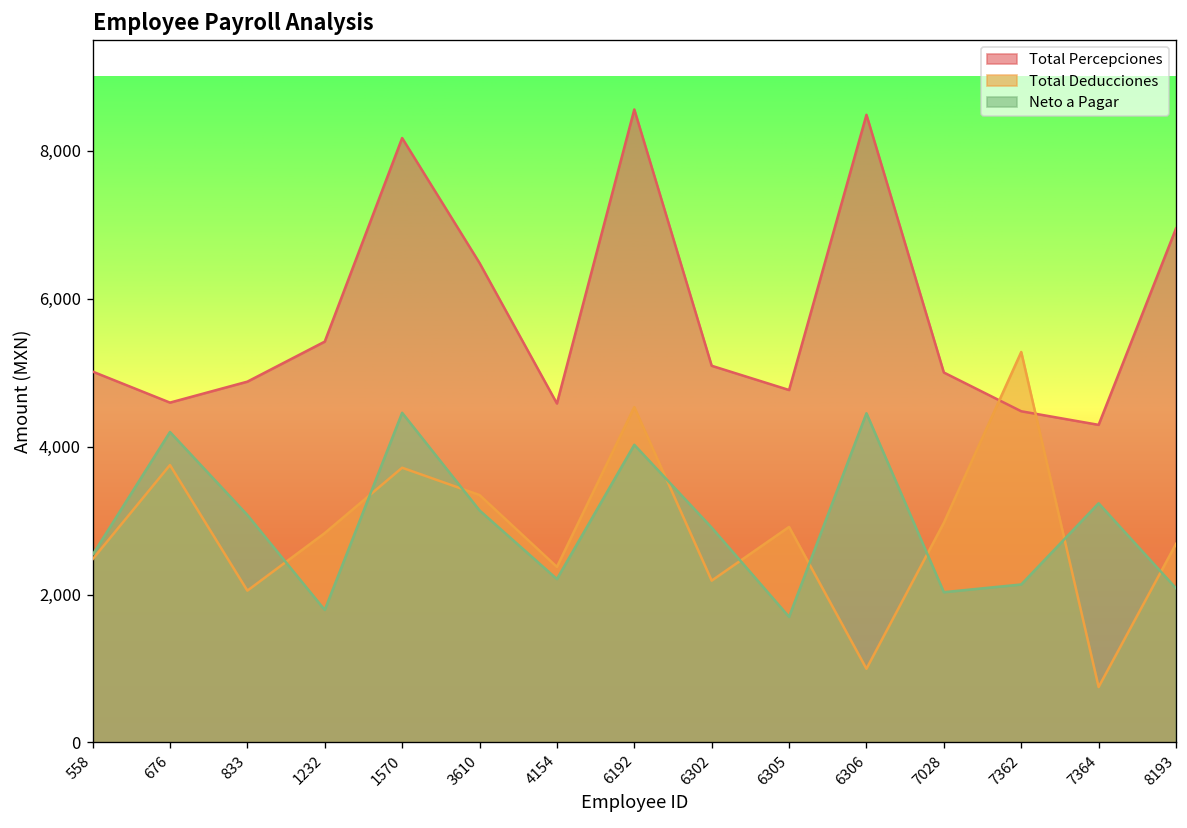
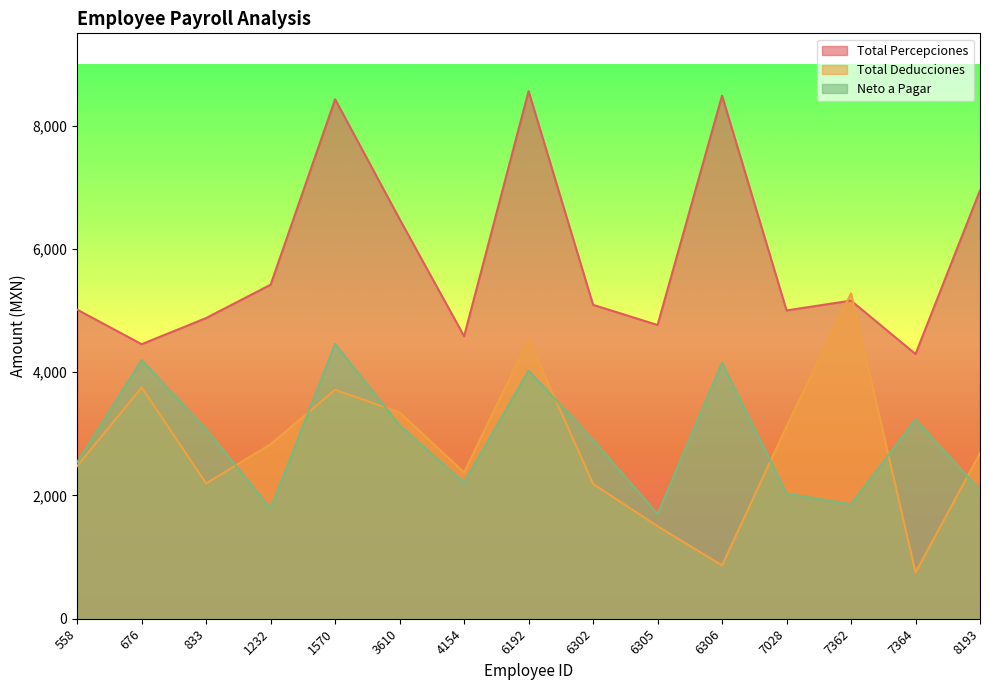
Total Percepciones, 676: 4,600 -> 4,500
Total Deducciones, 833: 2,100 -> 2,200
Total Percepciones, 1570: 8,200 -> 8,400
Total Deducciones, 6305: 2,900 -> 1,500
Total Deducciones, 6306: 1,000 -> 900
Neto a Pagar, 6306: 4,500 -> 4,200
Total Deducciones, 7028: 3,000 -> 3,100
Total Percepciones, 7362: 4,500 -> 5,200
Neto a Pagar, 7362: 2,100 -> 1,900
